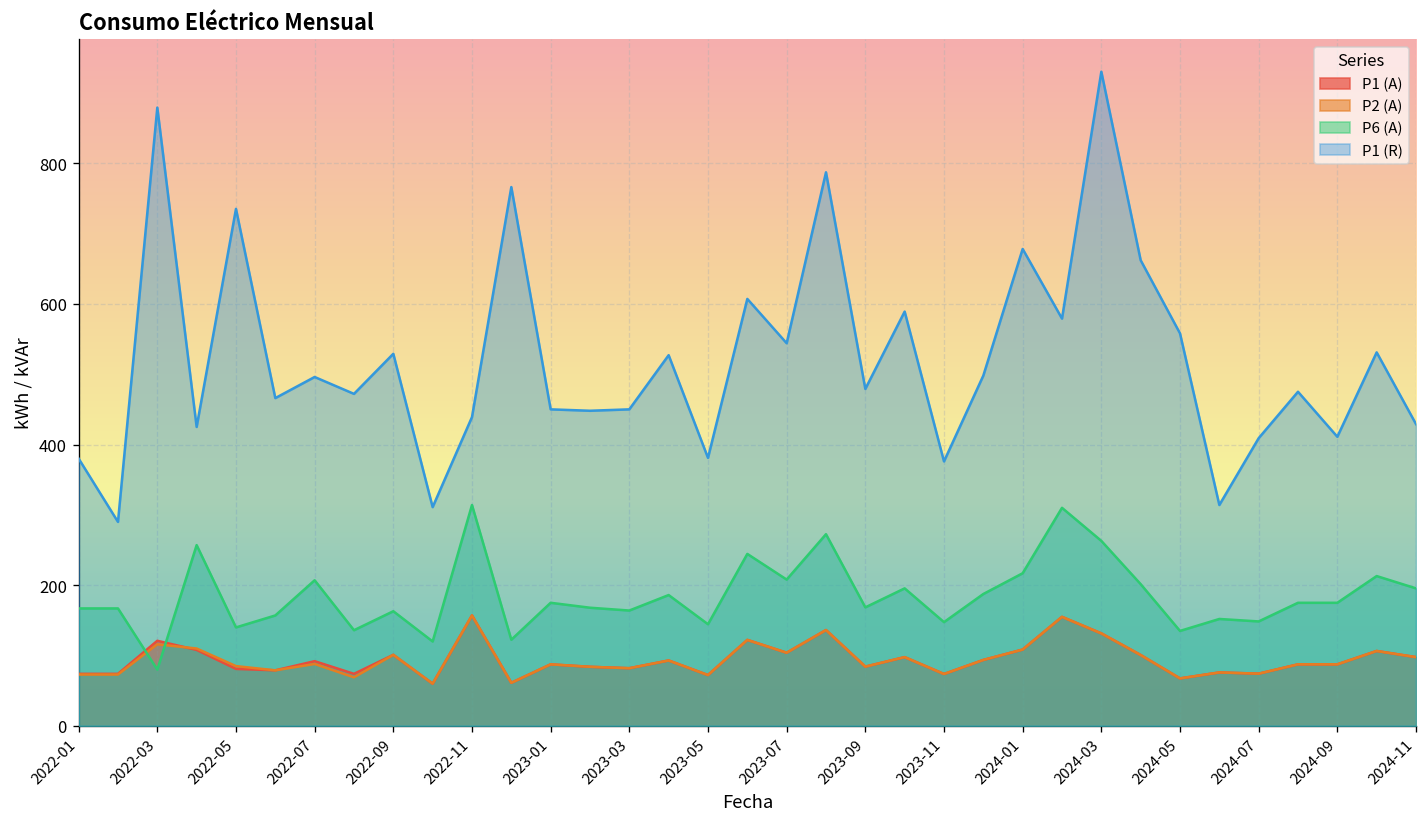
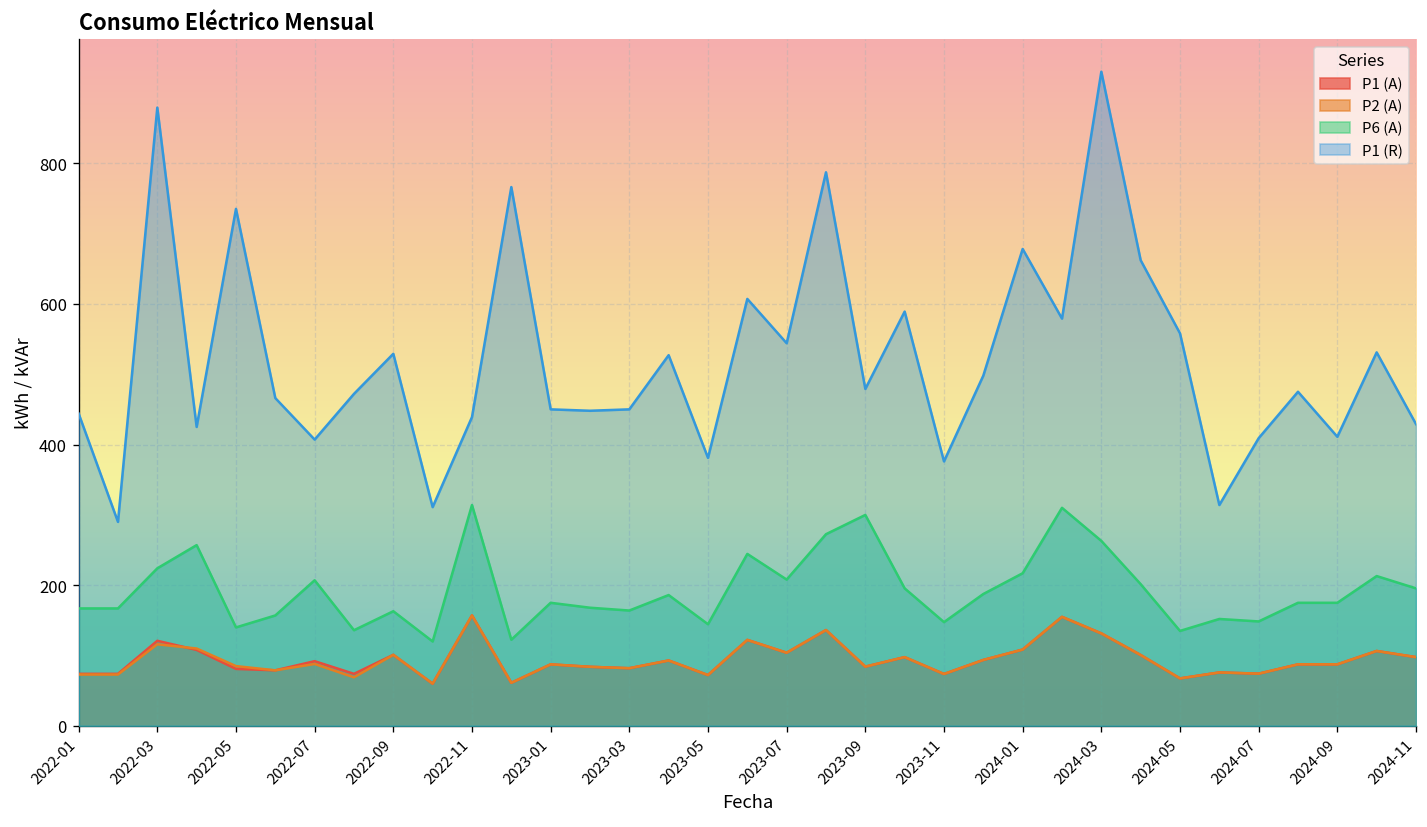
P1 (R), 2022-01: 380 -> 440
P6 (A), 2022-03: 80 -> 220
P1 (R), 2022-07: 500 -> 410
P6 (A), 2023-09: 170 -> 300
